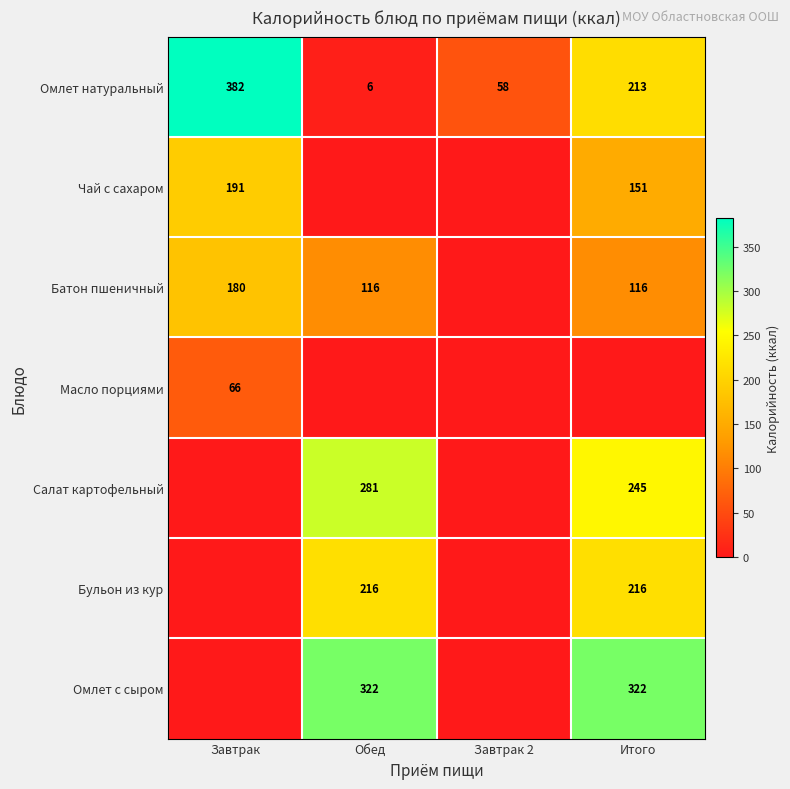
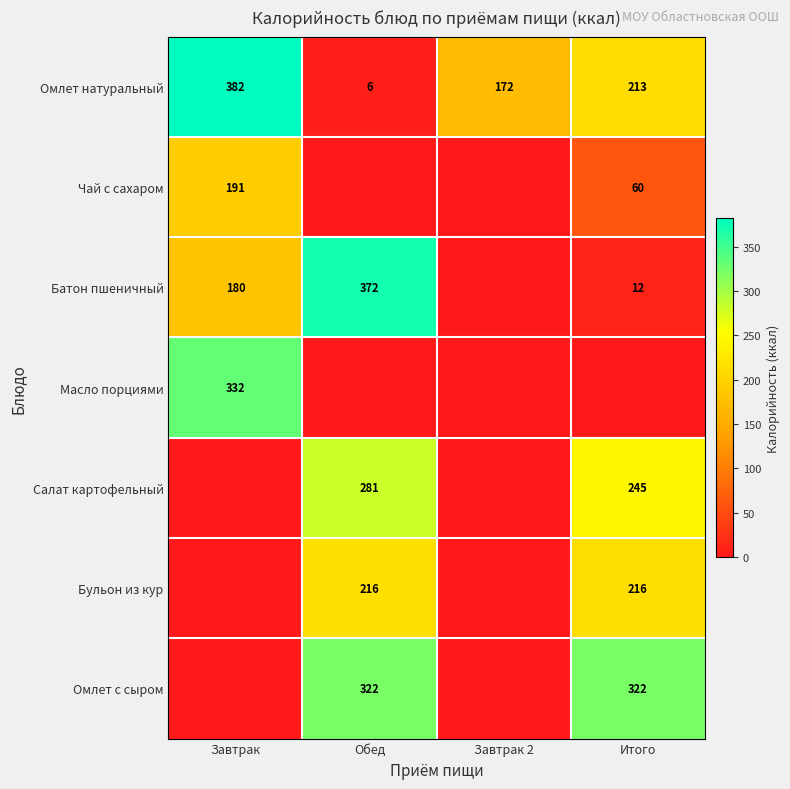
Омлет натуральный, Завтрак 2: 58 -> 172
Чай с сахаром, Итого: 151 -> 60
Батон пшеничный, Обед: 116 -> 372
Батон пшеничный, Итого: 116 -> 12
Масло порциями, Завтрак: 66 -> 332
